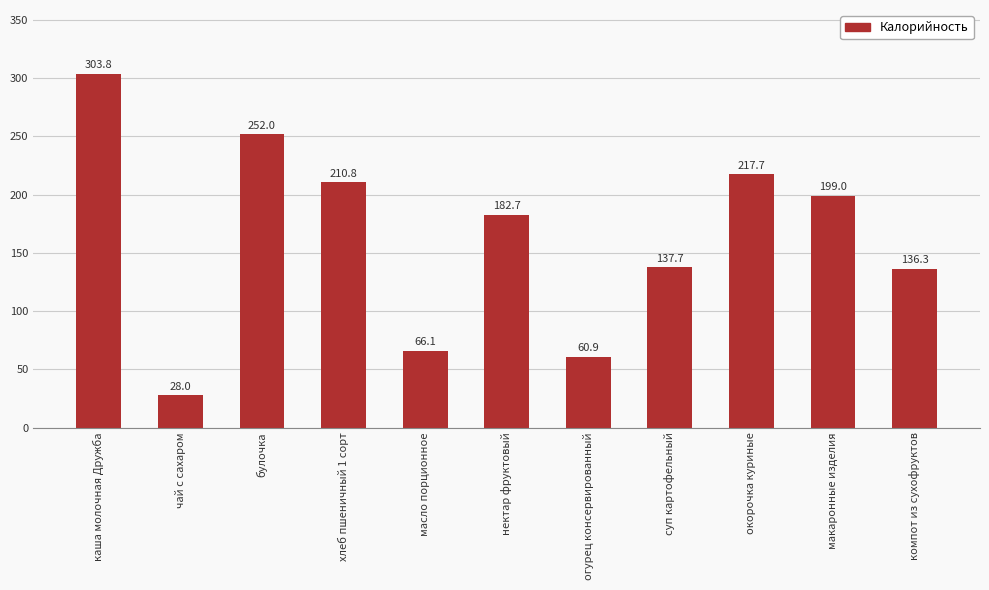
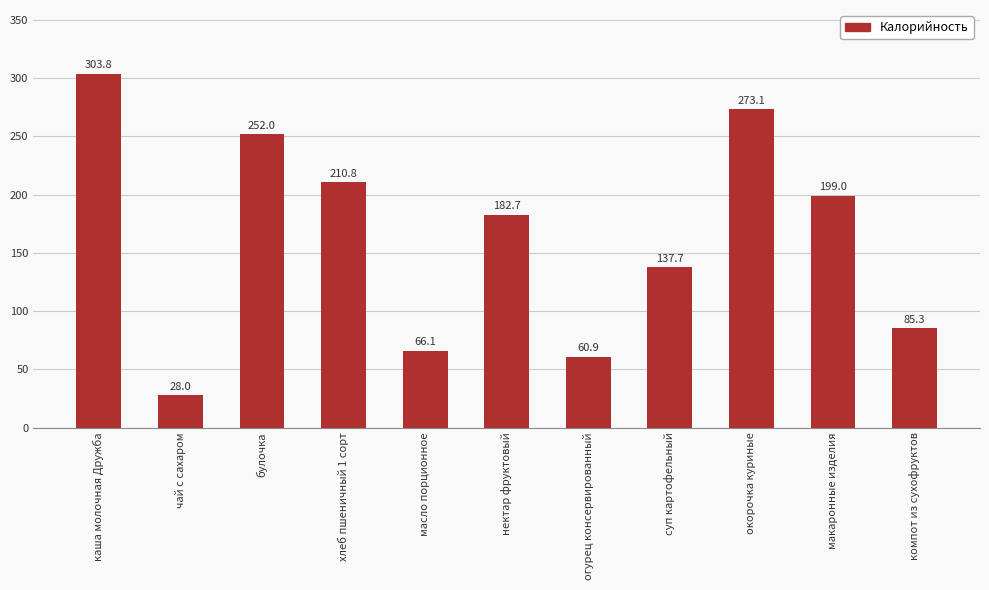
окорочка куриные: 217.7 -> 273.1
компот из сухофруктов: 136.3 -> 85.3
